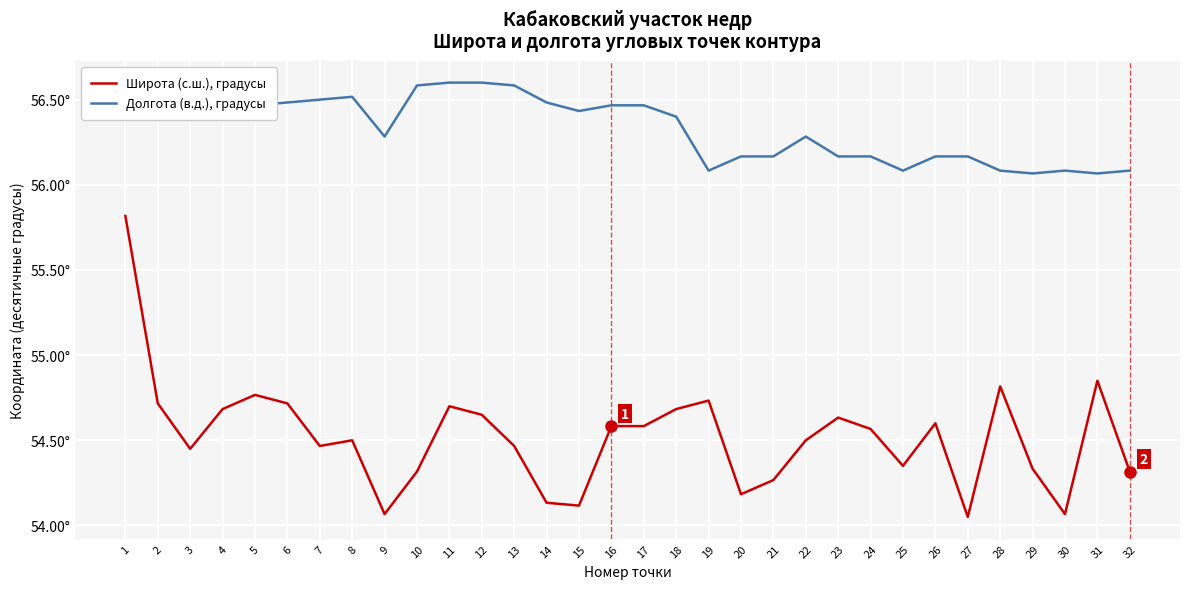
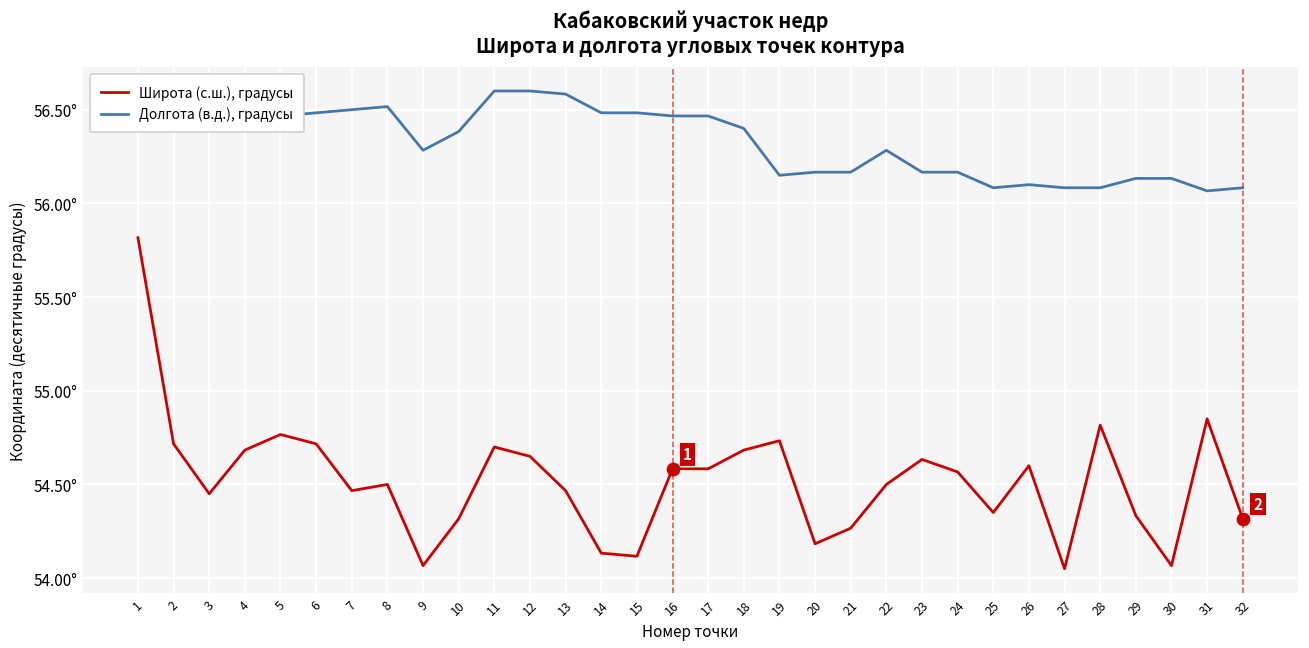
Долгота (в.д.), градусы, 10: 56.58° -> 56.38°
Долгота (в.д.), градусы, 15: 56.43° -> 56.48°
Долгота (в.д.), градусы, 19: 56.08° -> 56.15°
Долгота (в.д.), градусы, 26: 56.17° -> 56.10°
Долгота (в.д.), градусы, 27: 56.17° -> 56.08°
Долгота (в.д.), градусы, 29: 56.07° -> 56.13°
Долгота (в.д.), градусы, 30: 56.08° -> 56.13°
